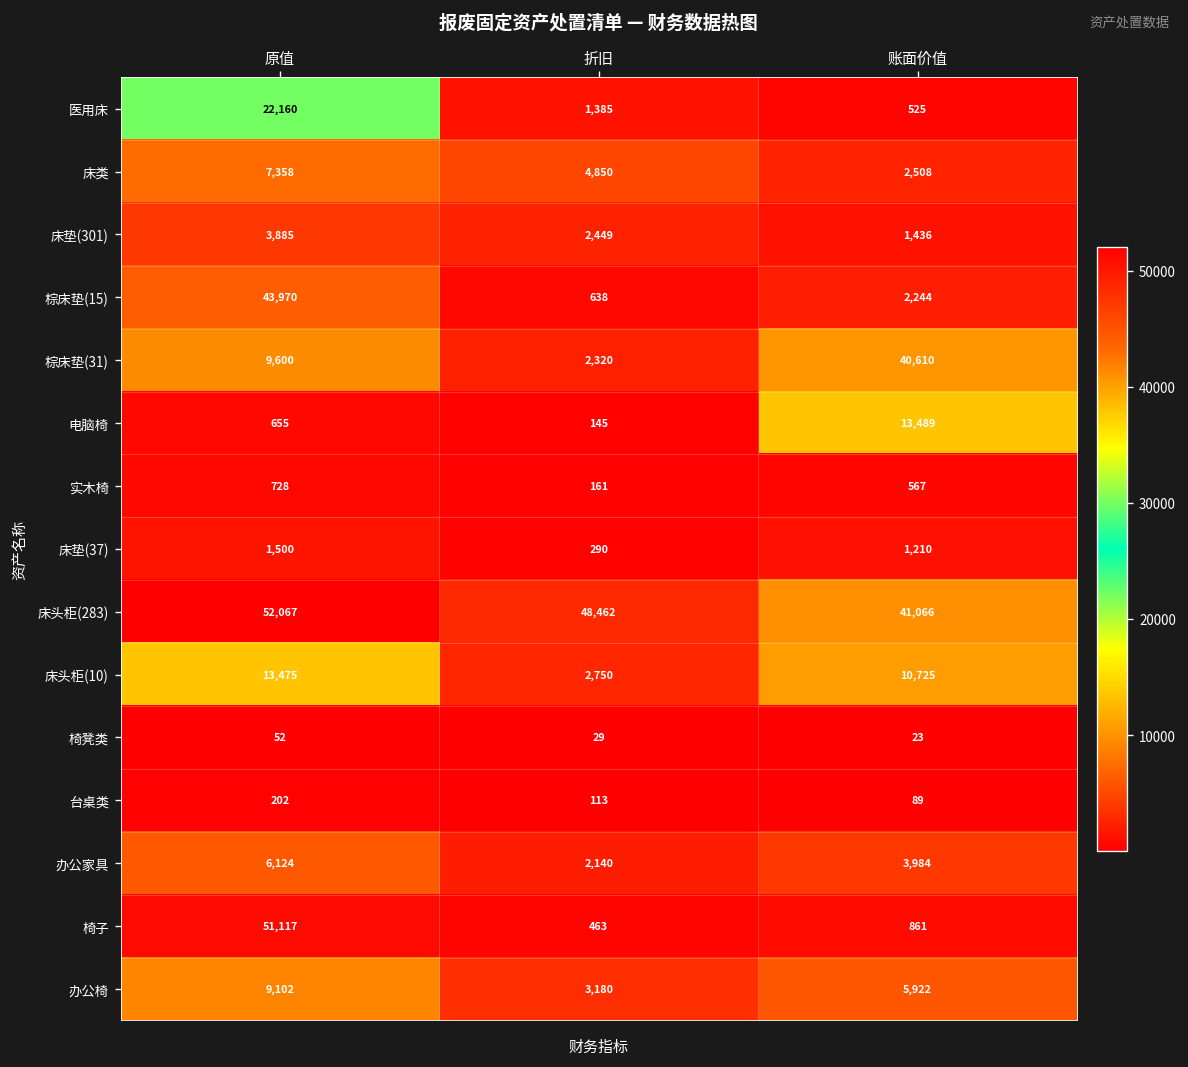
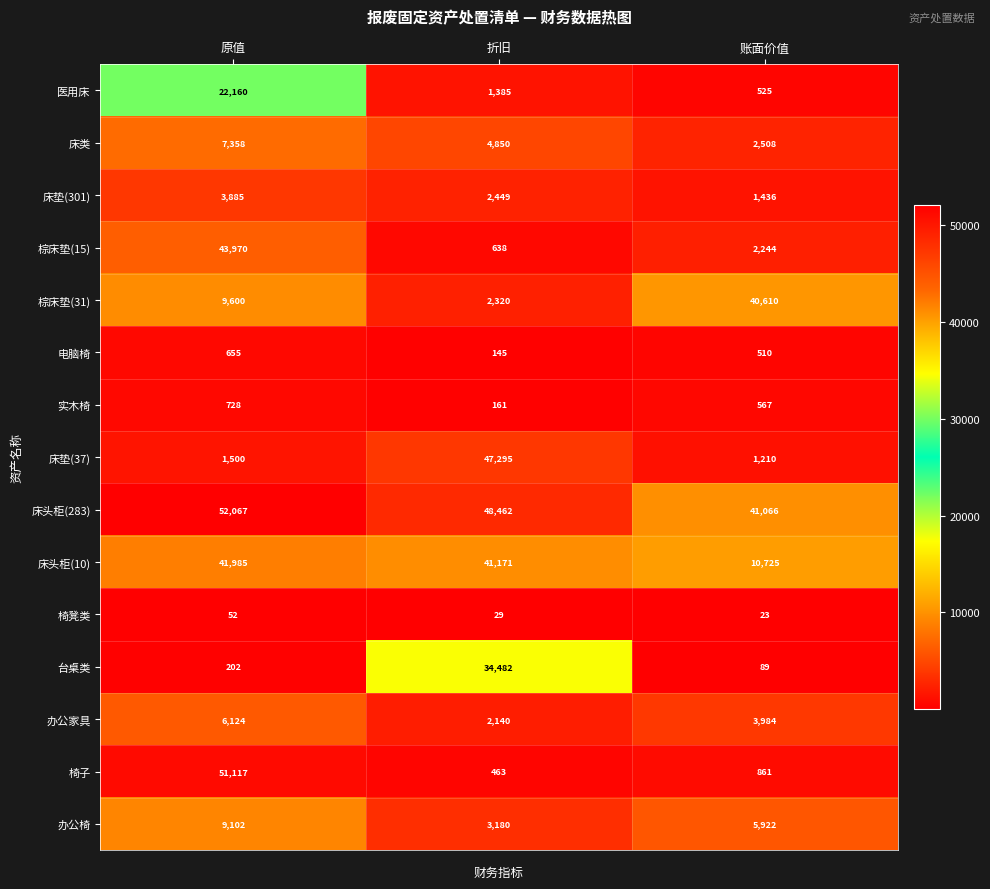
电脑椅, 账面价值: 13,489 -> 510
床垫(37), 折旧: 290 -> 47,295
床头柜(10), 原值: 13,475 -> 41,985
床头柜(10), 折旧: 2,750 -> 41,171
台桌类, 折旧: 113 -> 34,482
